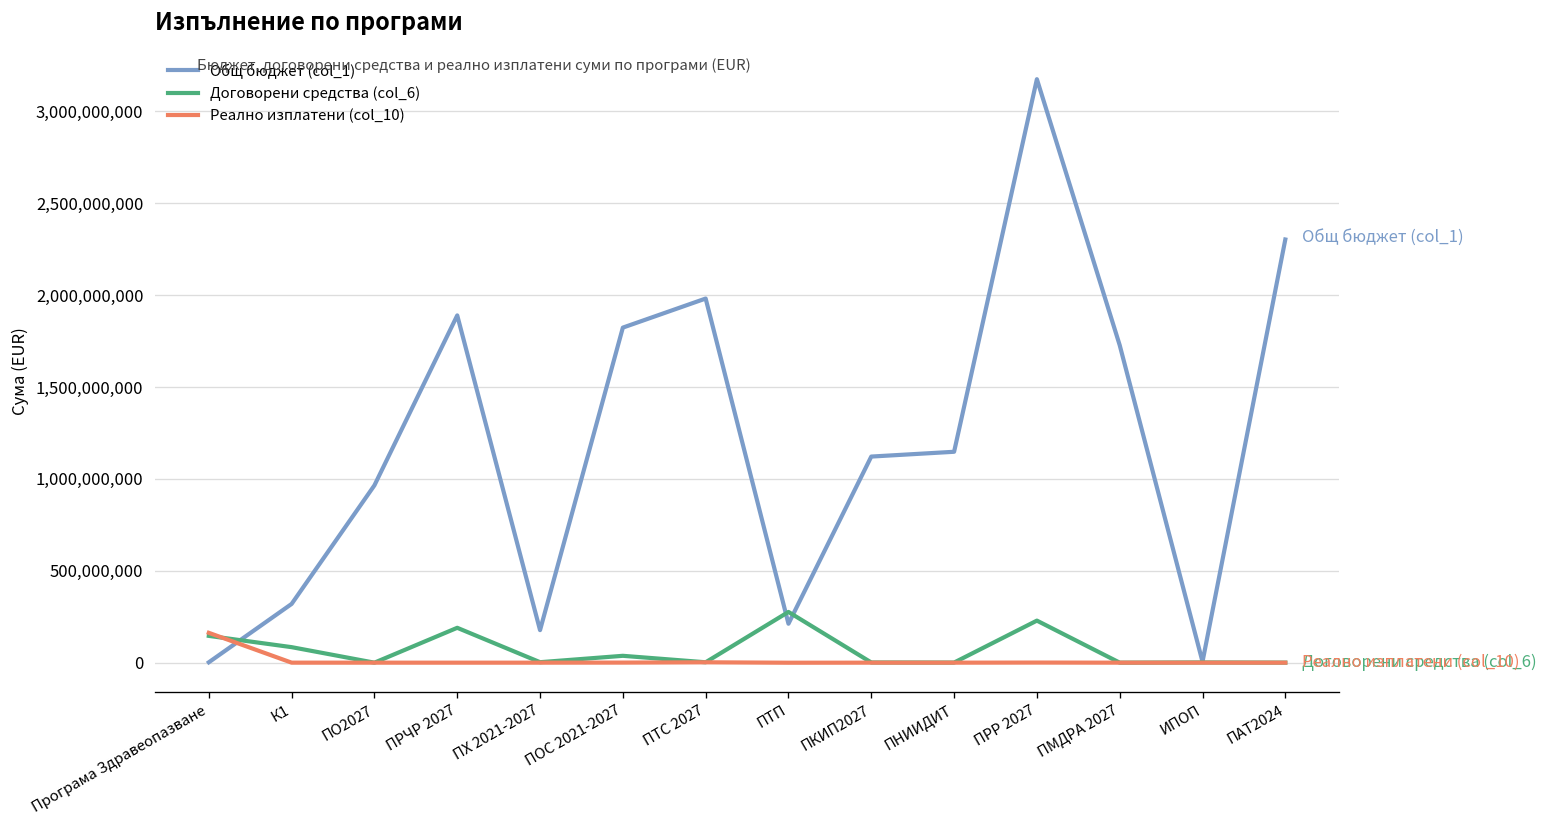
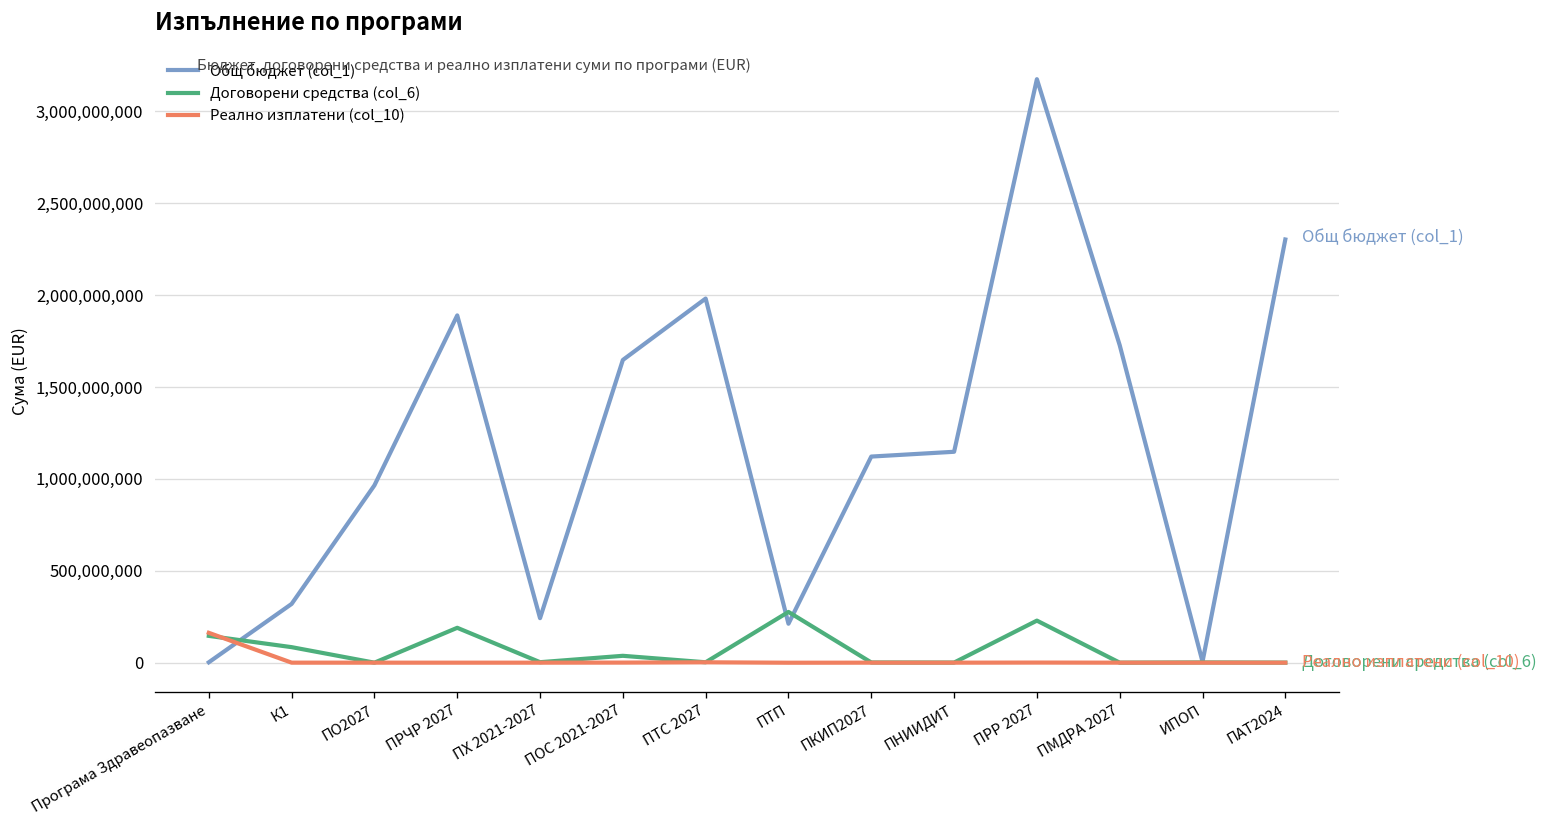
Общ бюджет (col_1), ПХ 2021-2027: 180,000,000 -> 240,000,000
Общ бюджет (col_1), ПОС 2021-2027: 1,820,000,000 -> 1,650,000,000
